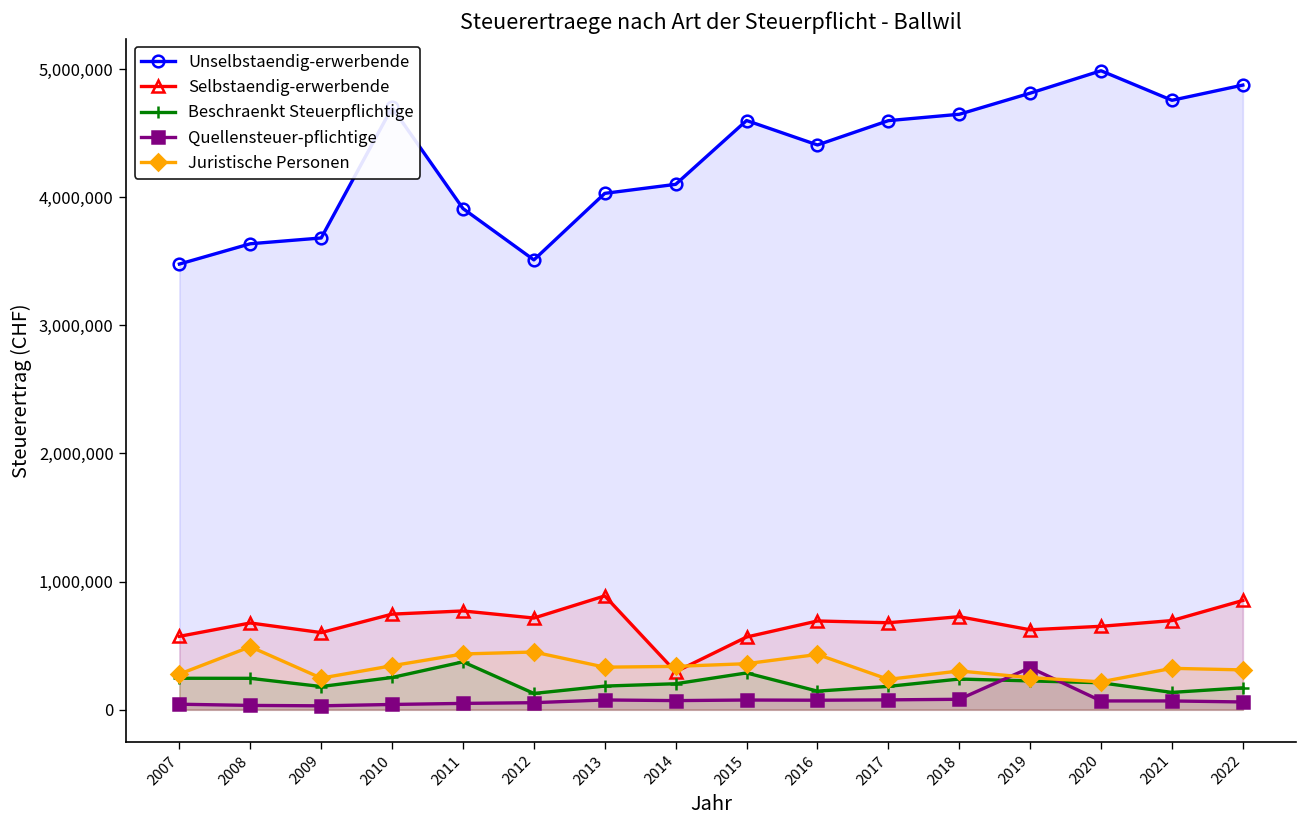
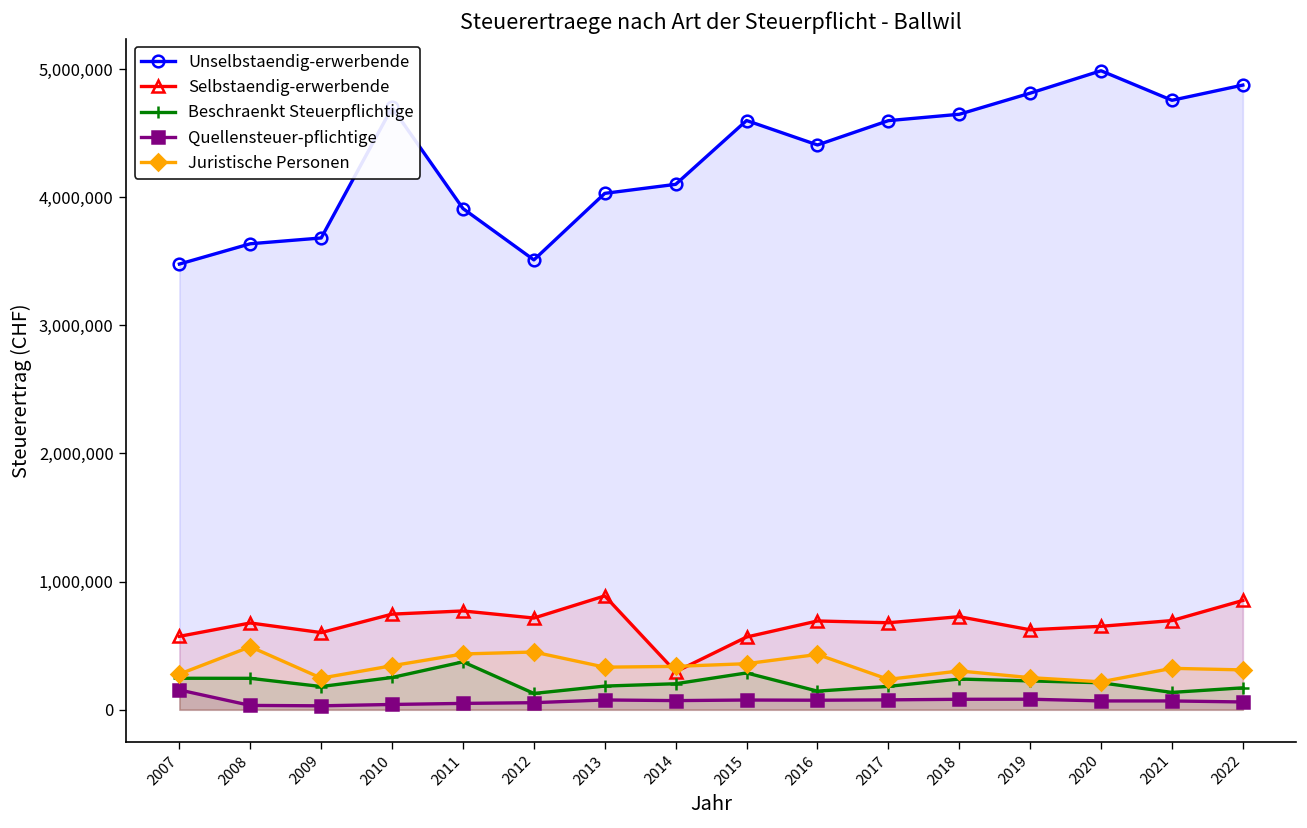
Quellensteuer-pflichtige, 2007: 40,000 -> 150,000
Quellensteuer-pflichtige, 2019: 330,000 -> 80,000
